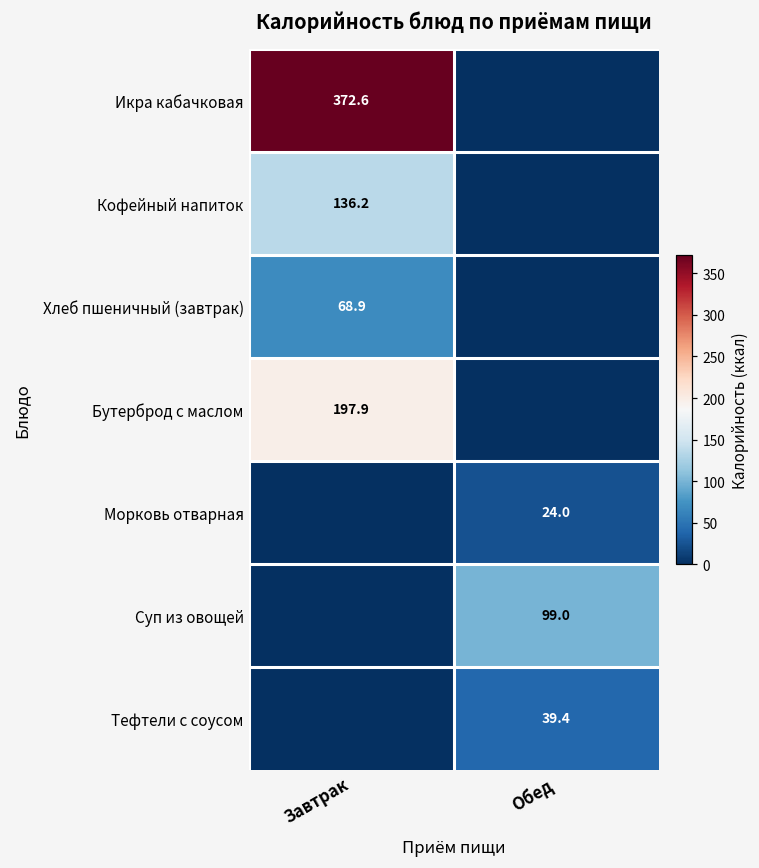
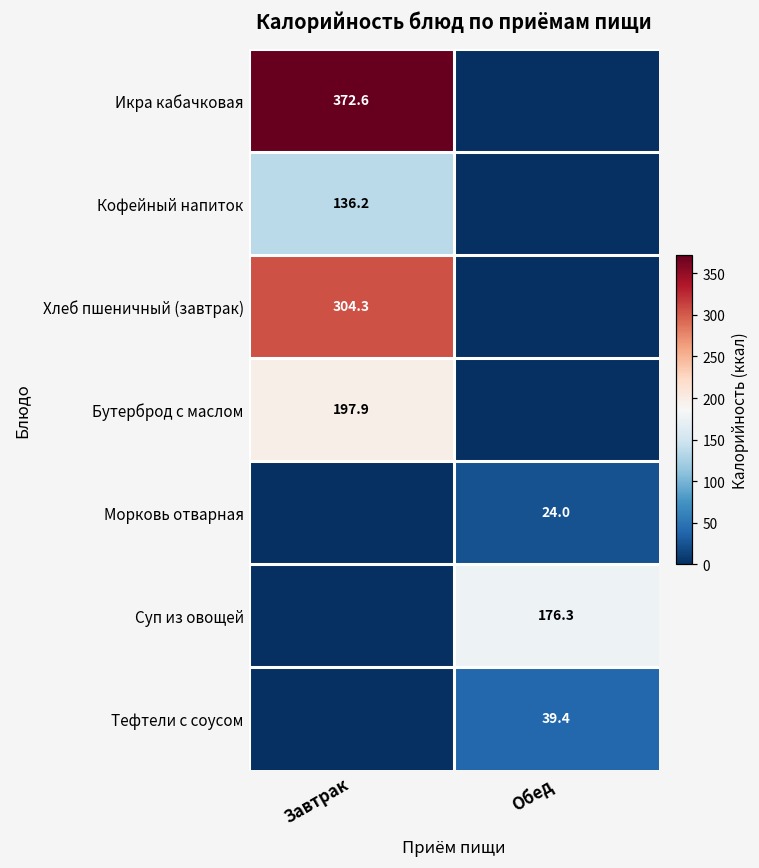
Хлеб пшеничный (завтрак), Завтрак: 68.9 -> 304.3
Суп из овощей, Обед: 99.0 -> 176.3
